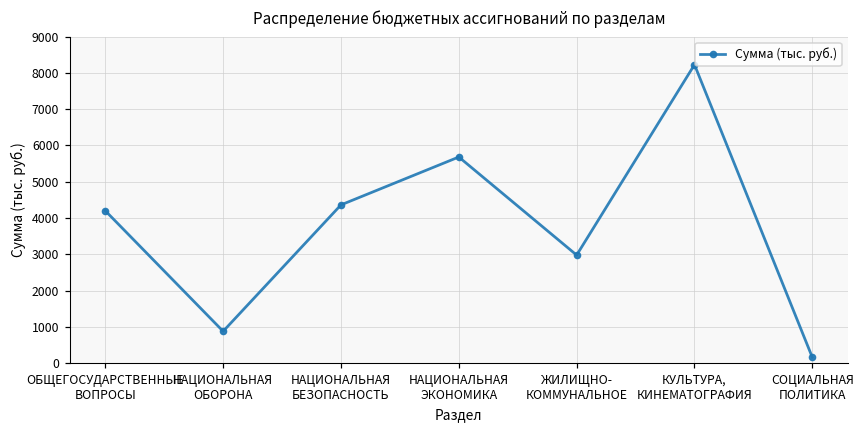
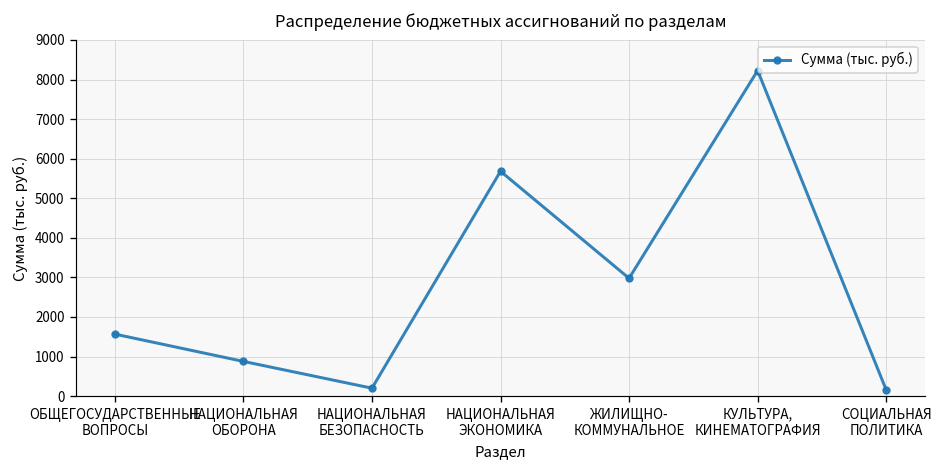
ОБЩЕГОСУДАРСТВЕННЫЕ ВОПРОСЫ: 4200 -> 1600
НАЦИОНАЛЬНАЯ БЕЗОПАСНОСТЬ: 4400 -> 200
